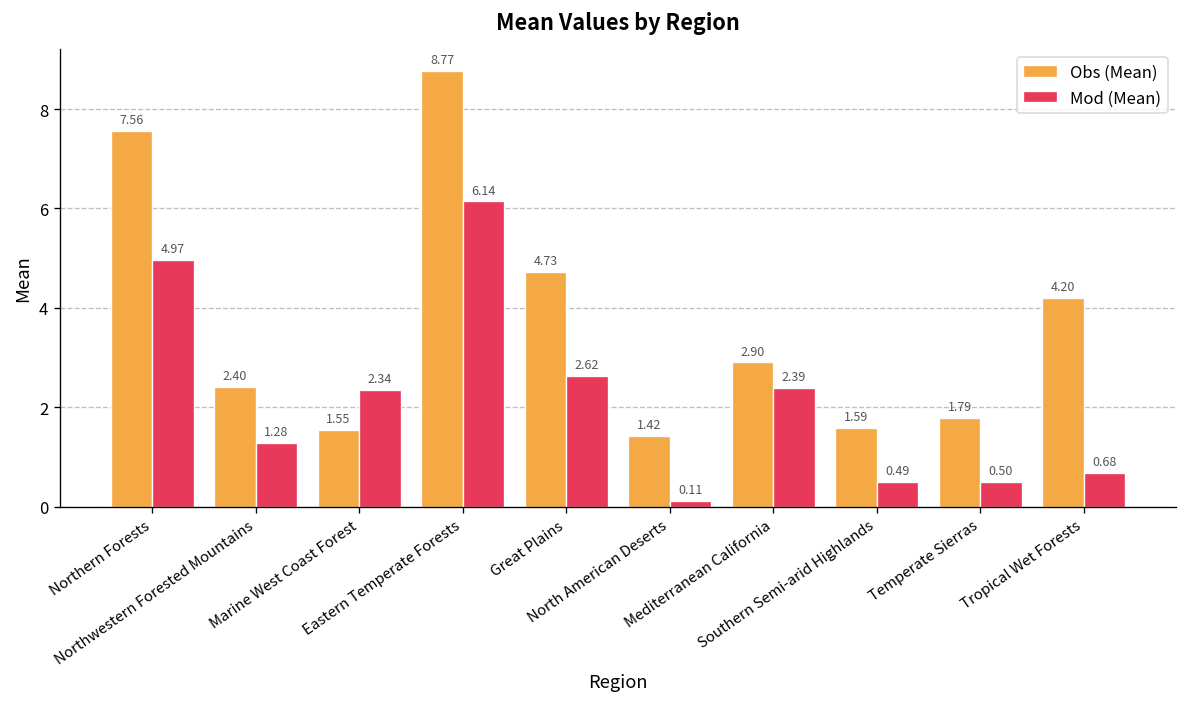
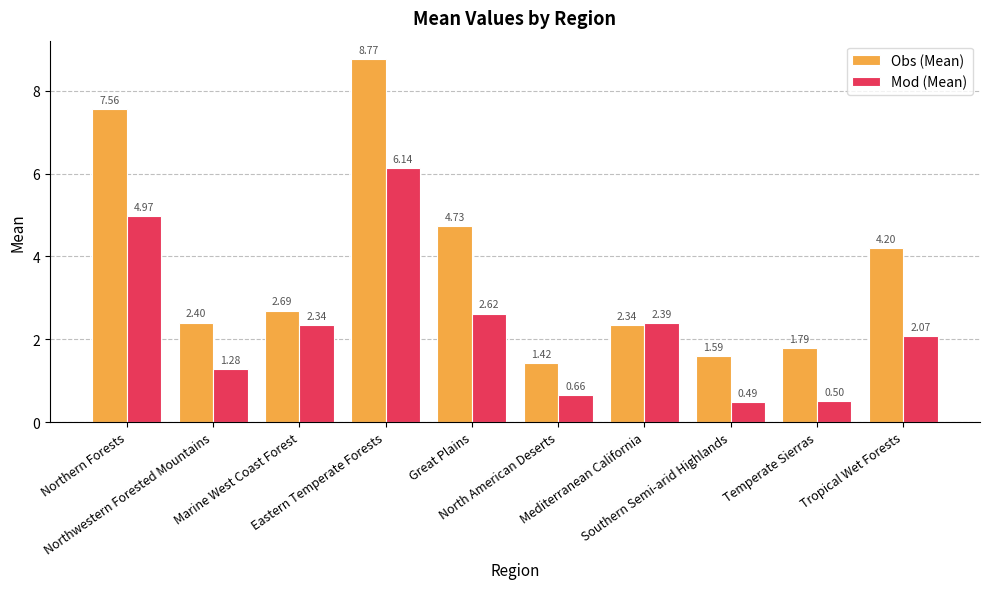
Obs (Mean), Marine West Coast Forest: 1.55 -> 2.69
Mod (Mean), North American Deserts: 0.11 -> 0.66
Obs (Mean), Mediterranean California: 2.90 -> 2.34
Mod (Mean), Tropical Wet Forests: 0.68 -> 2.07
